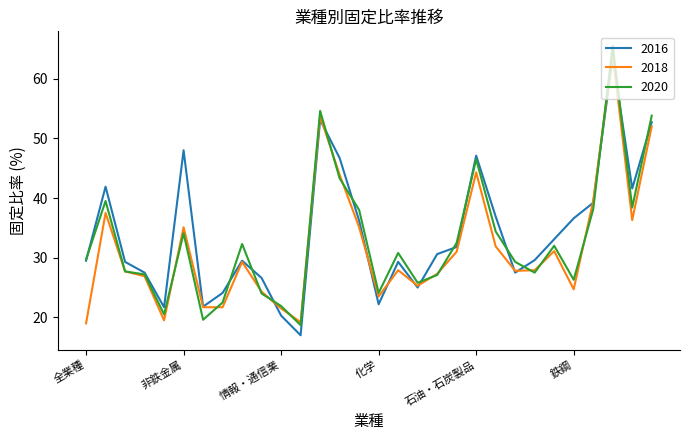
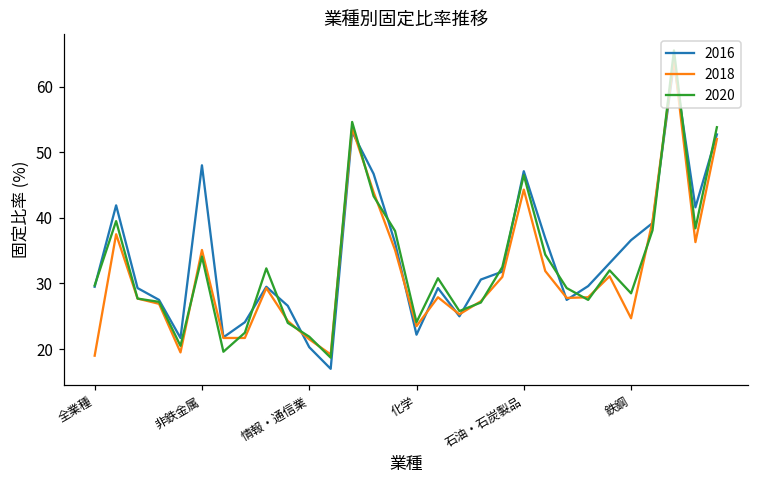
2020, 鉄鋼: 26 -> 29
